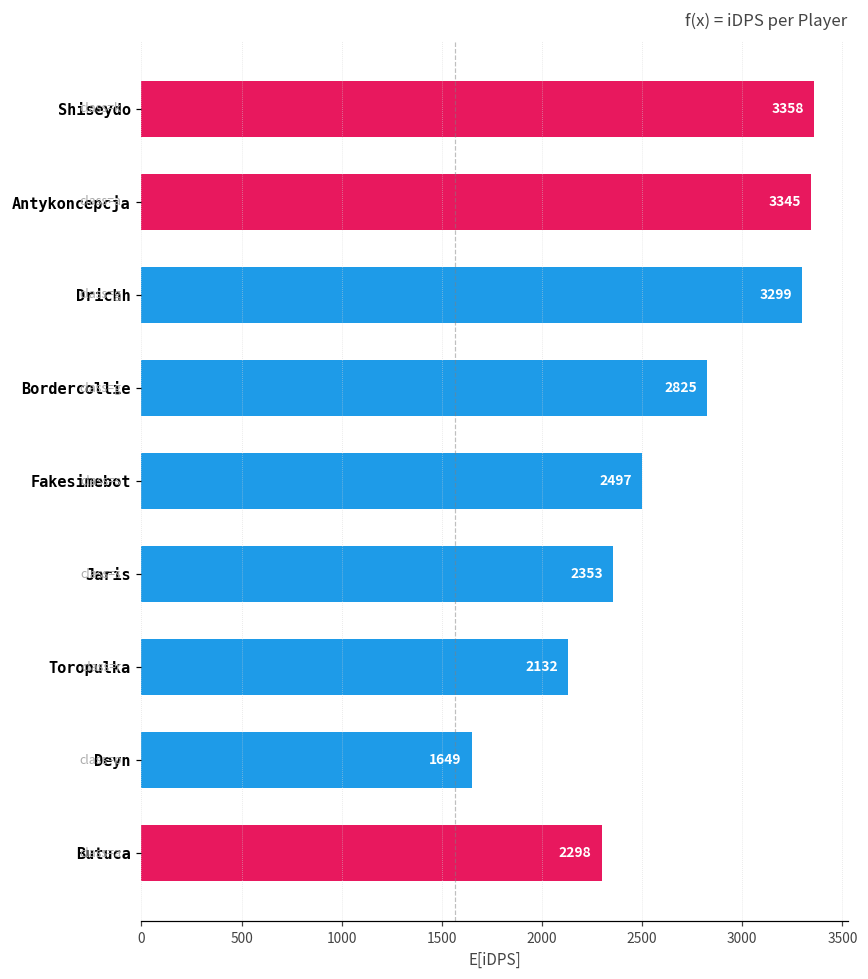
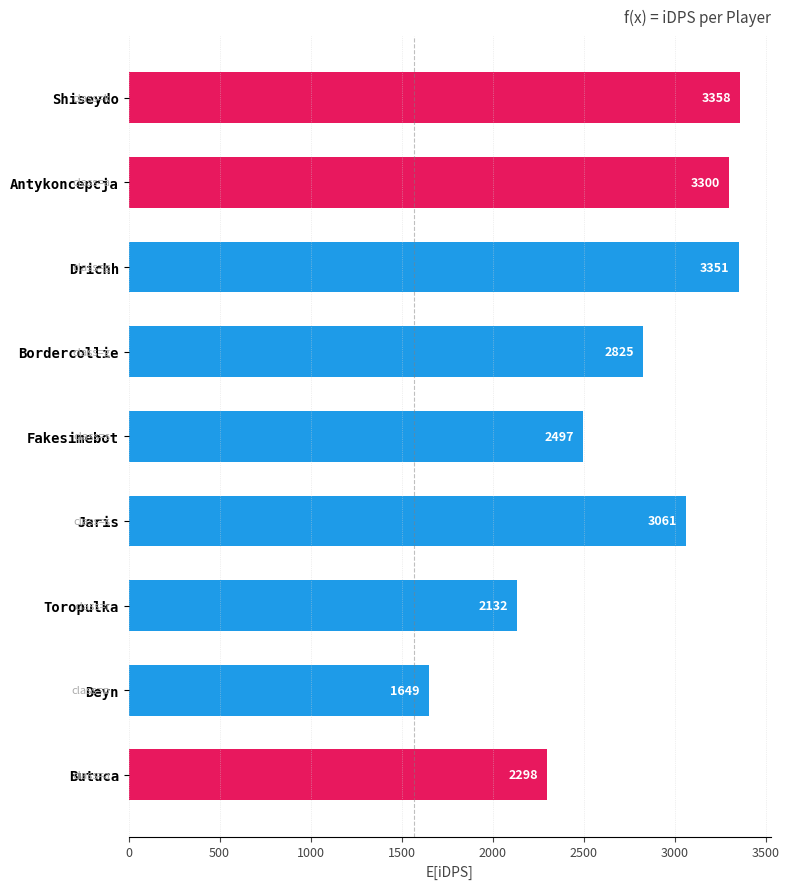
Antykoncepcja: 3345 -> 3300
Drichh: 3299 -> 3351
Jaris: 2353 -> 3061
